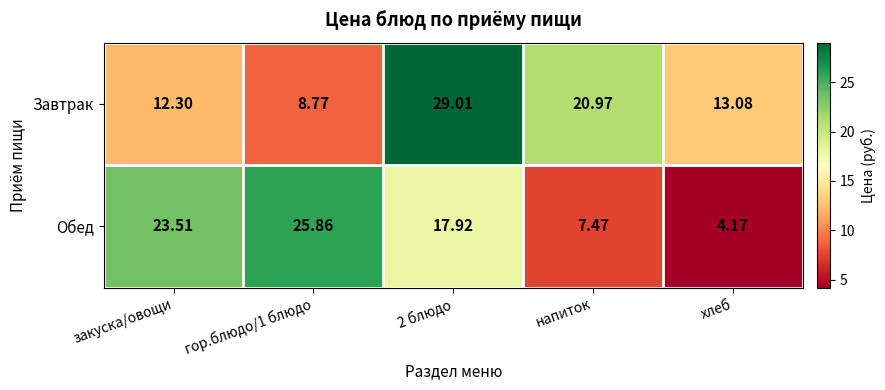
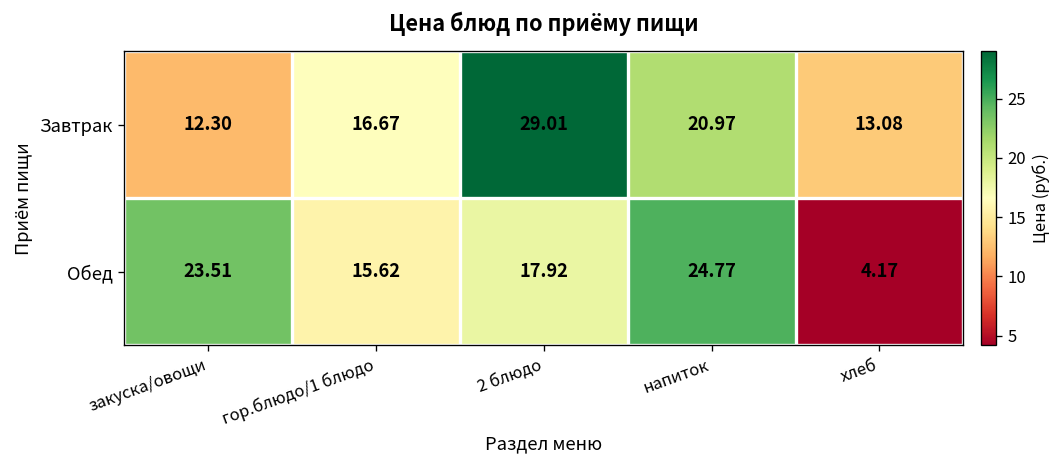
Завтрак, гор.блюдо/1 блюдо: 8.77 -> 16.67
Обед, гор.блюдо/1 блюдо: 25.86 -> 15.62
Обед, напиток: 7.47 -> 24.77
